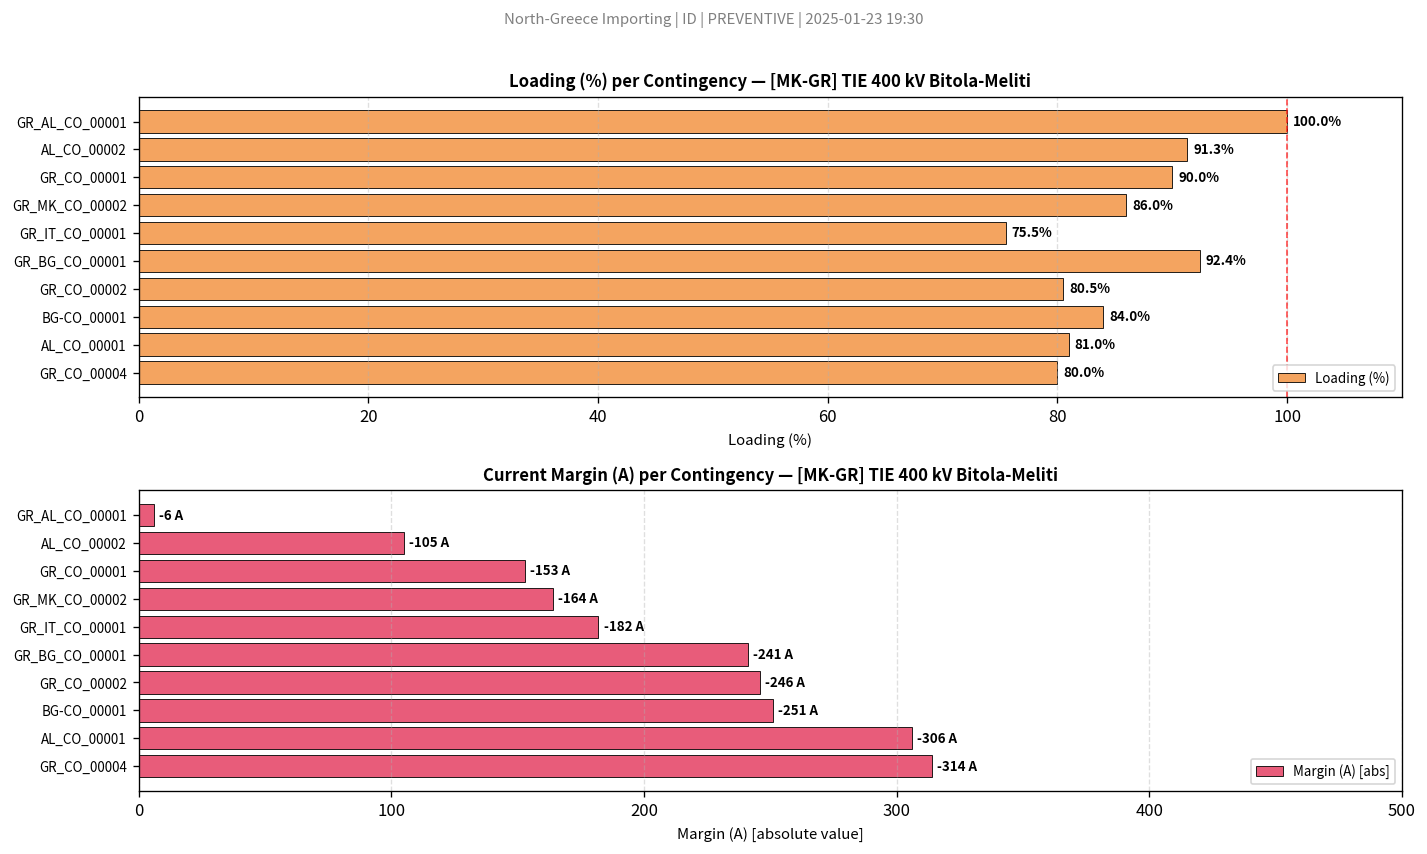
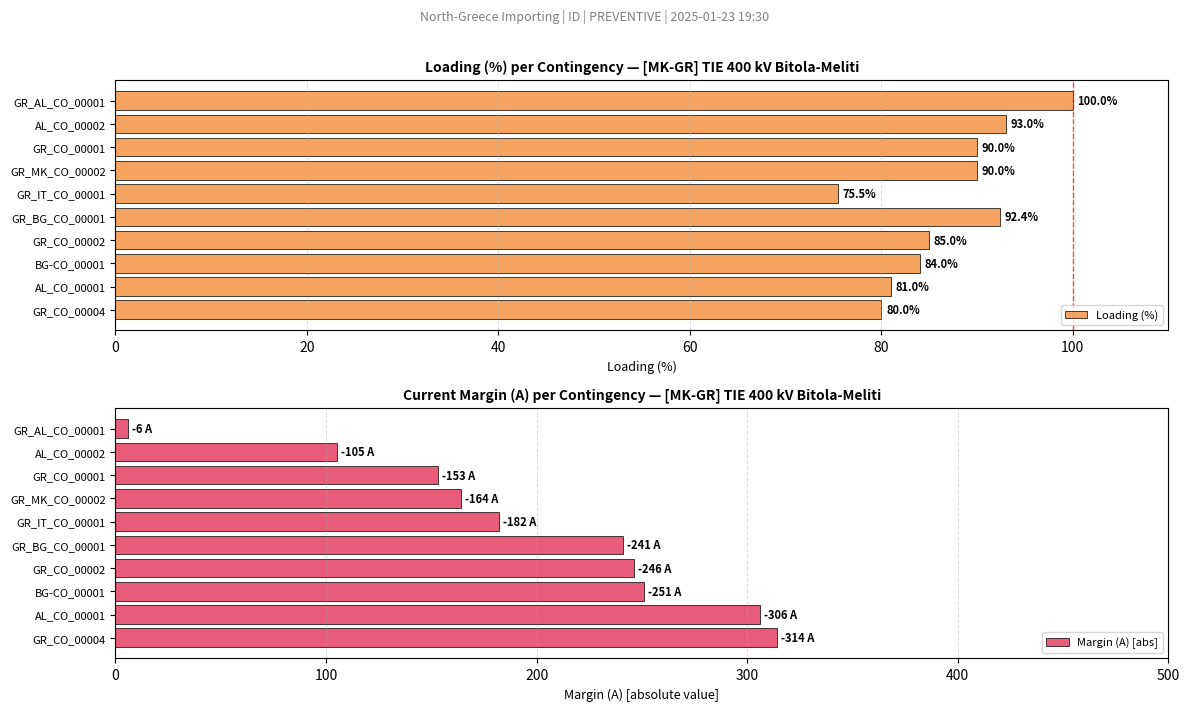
Loading (%) per Contingency — [MK-GR] TIE 400 kV Bitola-Meliti, AL_CO_00002: 91.3% -> 93.0%
Loading (%) per Contingency — [MK-GR] TIE 400 kV Bitola-Meliti, GR_MK_CO_00002: 86.0% -> 90.0%
Loading (%) per Contingency — [MK-GR] TIE 400 kV Bitola-Meliti, GR_CO_00002: 80.5% -> 85.0%
